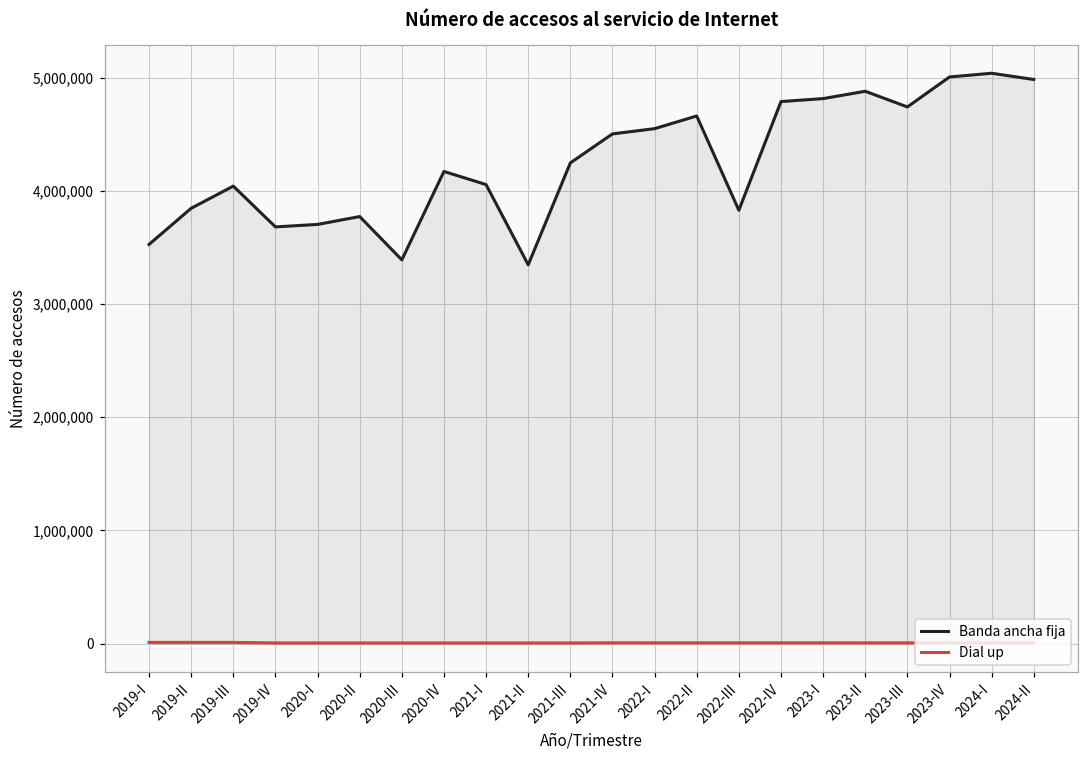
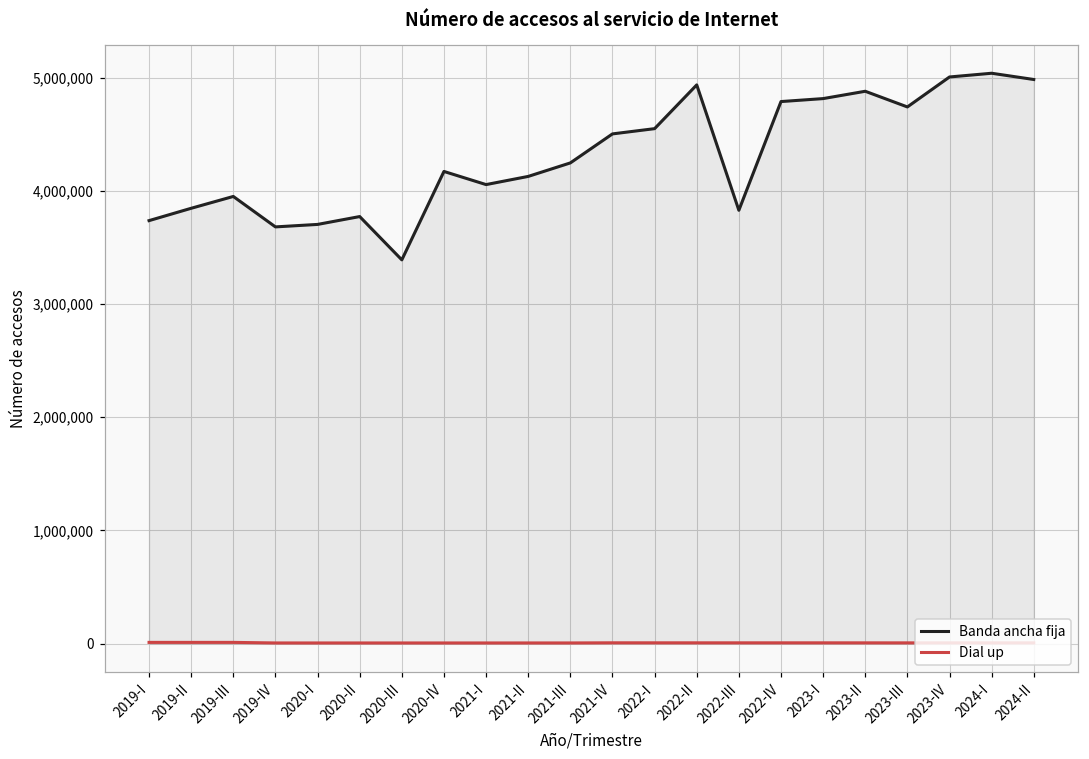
Banda ancha fija, 2019-I: 3,530,000 -> 3,740,000
Banda ancha fija, 2019-III: 4,040,000 -> 3,950,000
Banda ancha fija, 2021-II: 3,350,000 -> 4,130,000
Banda ancha fija, 2022-II: 4,660,000 -> 4,940,000
